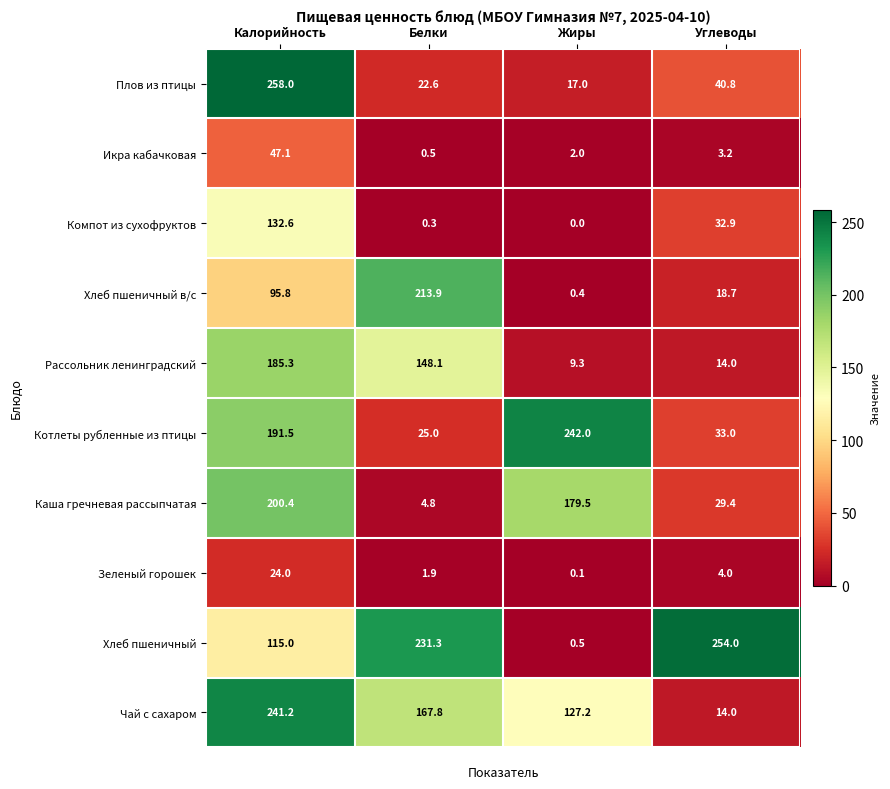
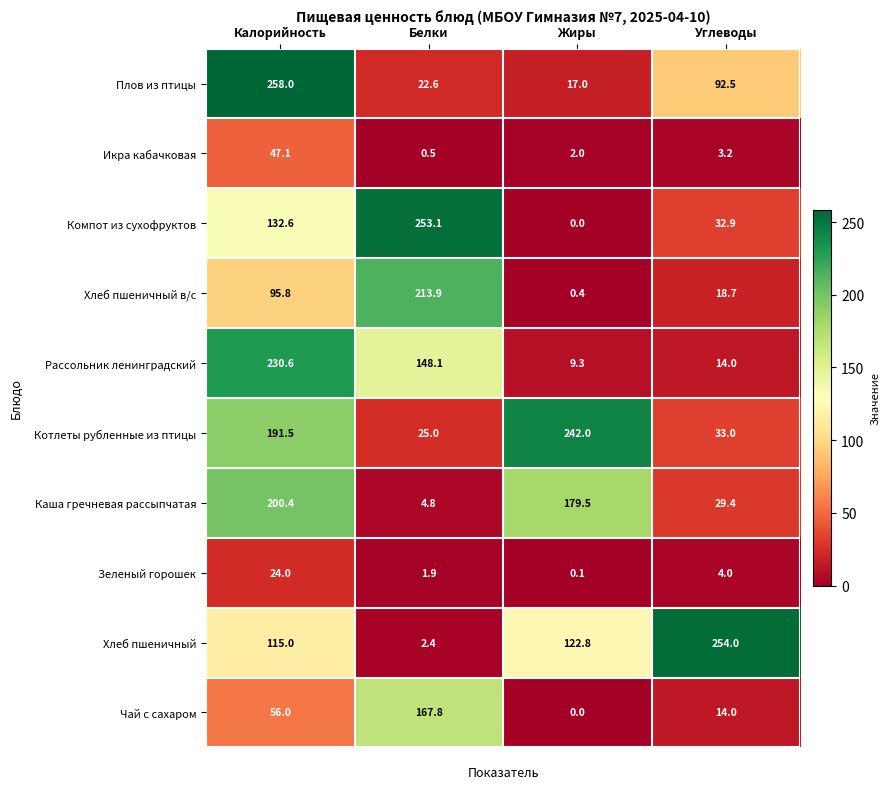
Плов из птицы, Углеводы: 40.8 -> 92.5
Компот из сухофруктов, Белки: 0.3 -> 253.1
Рассольник ленинградский, Калорийность: 185.3 -> 230.6
Хлеб пшеничный, Белки: 231.3 -> 2.4
Хлеб пшеничный, Жиры: 0.5 -> 122.8
Чай с сахаром, Калорийность: 241.2 -> 56.0
Чай с сахаром, Жиры: 127.2 -> 0.0
